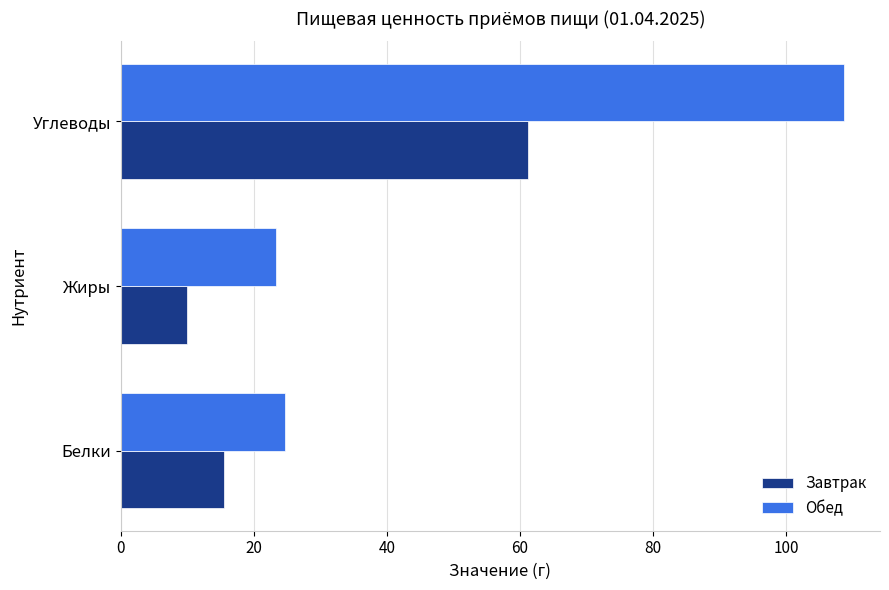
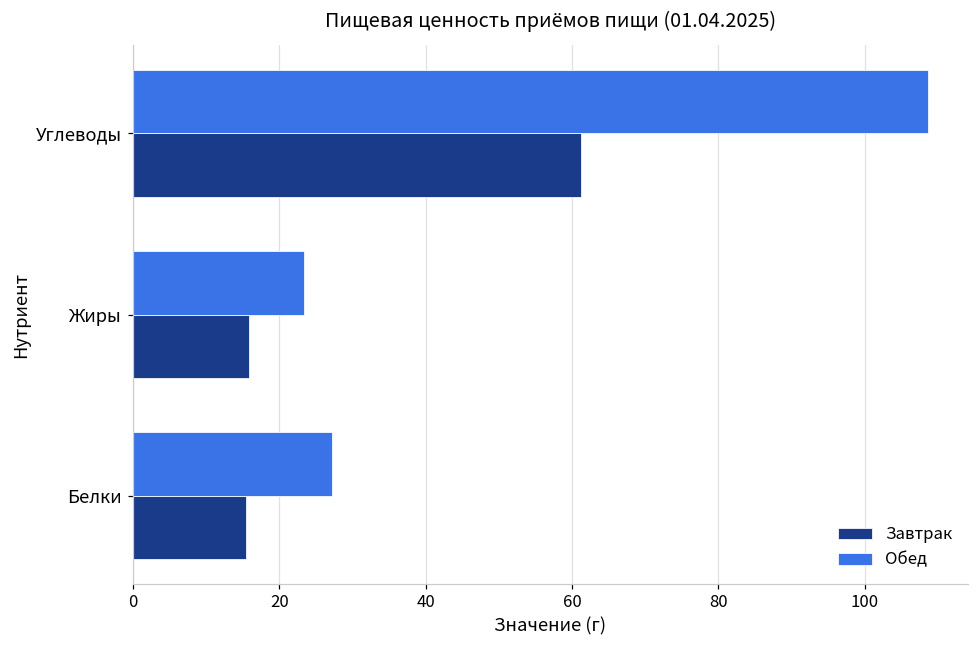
Завтрак, Жиры: 10 -> 16
Обед, Белки: 25 -> 27
